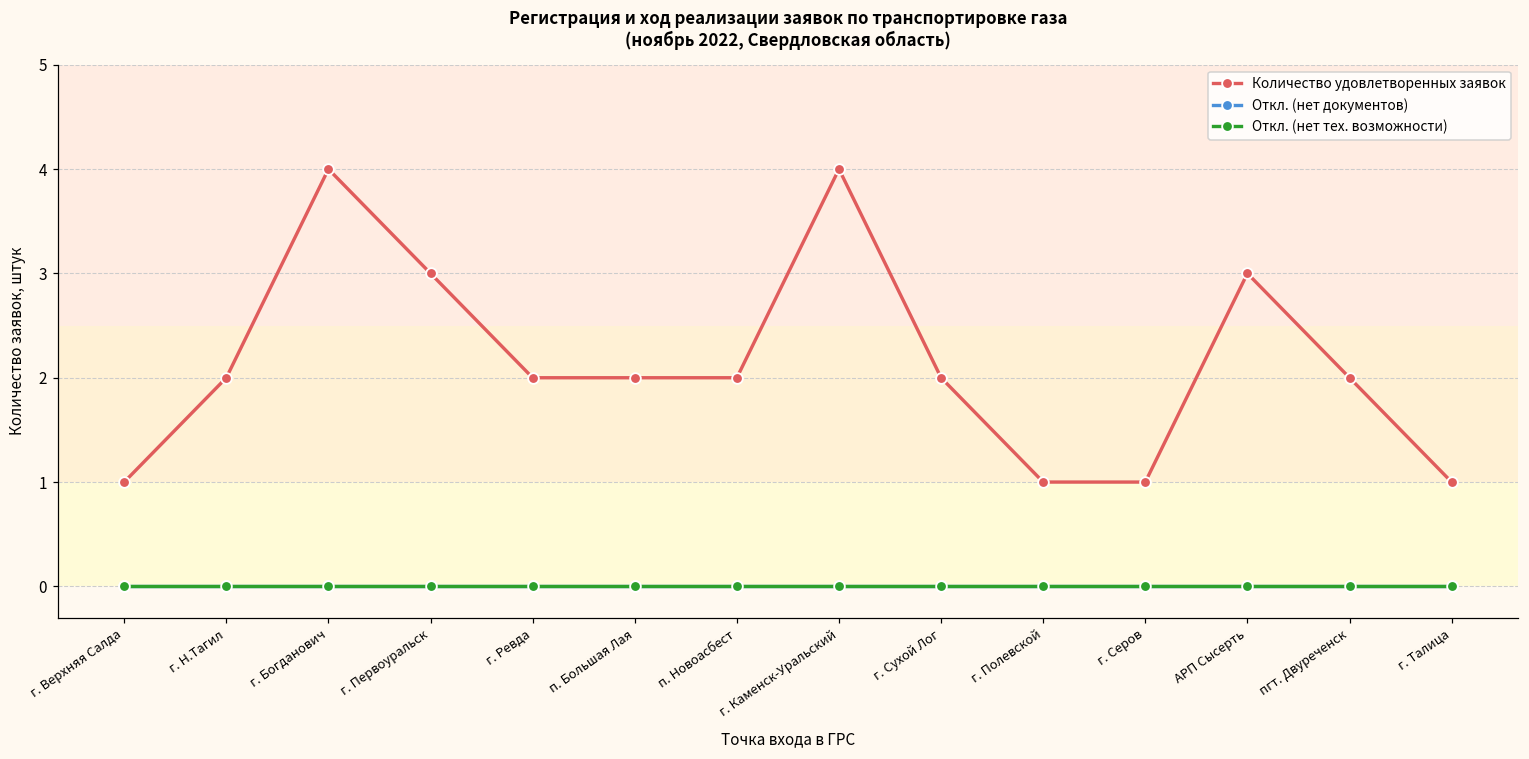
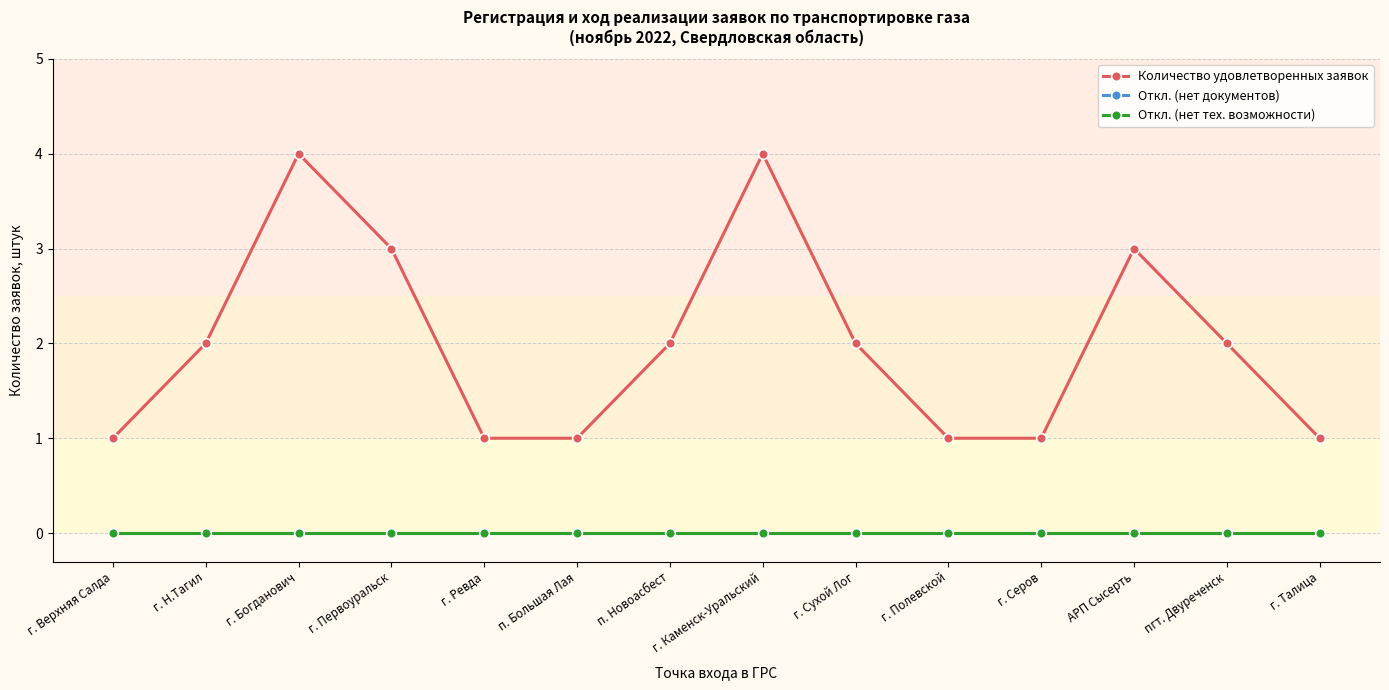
Количество удовлетворенных заявок, г. Ревда: 2 -> 1
Количество удовлетворенных заявок, п. Большая Лая: 2 -> 1
